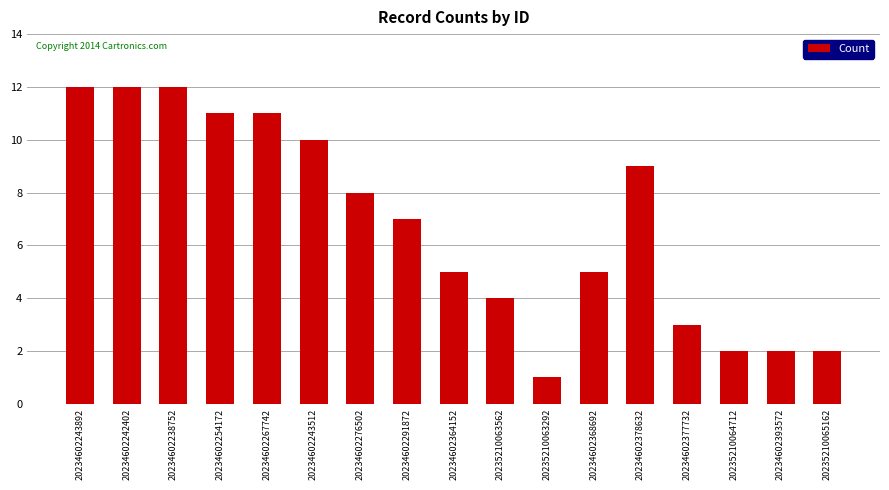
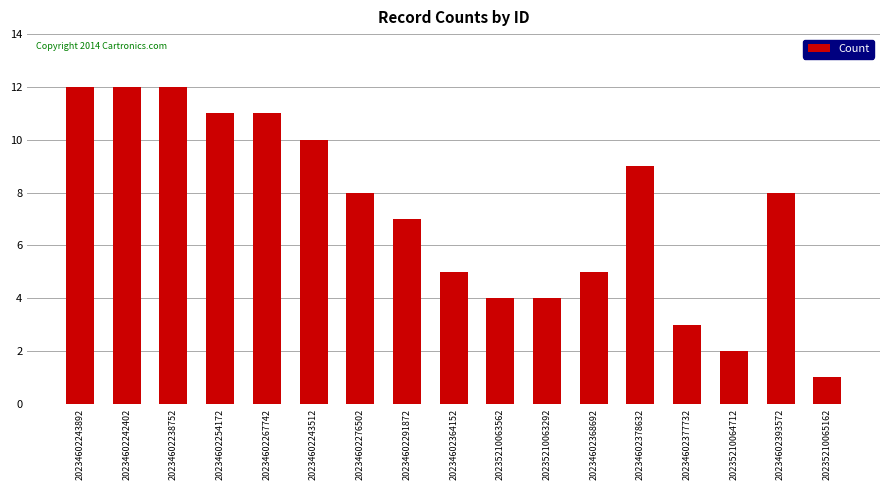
20235210063292: 1 -> 4
20234602393572: 2 -> 8
20235210065162: 2 -> 1
